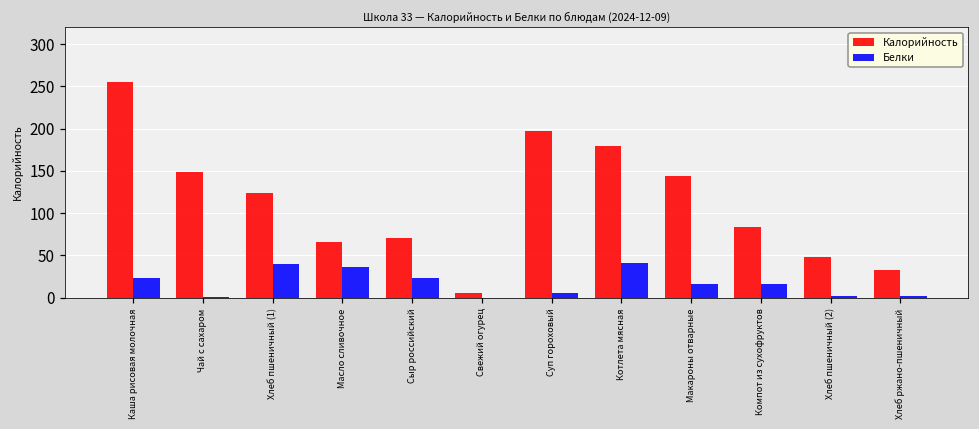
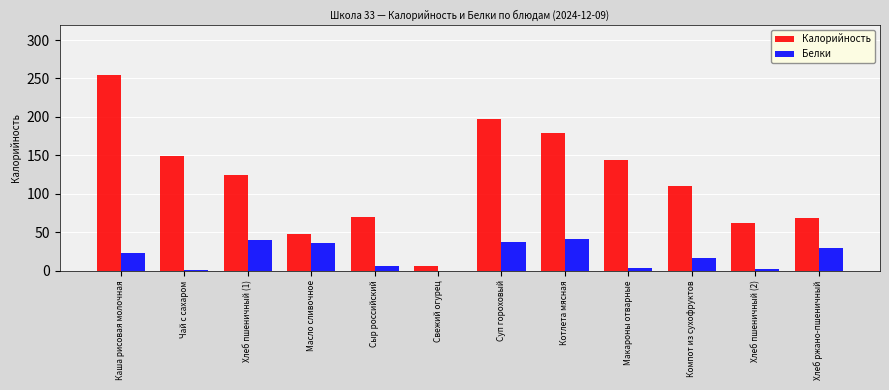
Калорийность, Масло сливочное: 70 -> 50
Белки, Сыр российский: 20 -> 10
Белки, Суп гороховый: 10 -> 40
Белки, Макароны отварные: 20 -> 0
Калорийность, Компот из сухофруктов: 80 -> 110
Калорийность, Хлеб пшеничный (2): 50 -> 60
Калорийность, Хлеб ржано-пшеничный: 30 -> 70
Белки, Хлеб ржано-пшеничный: 0 -> 30
